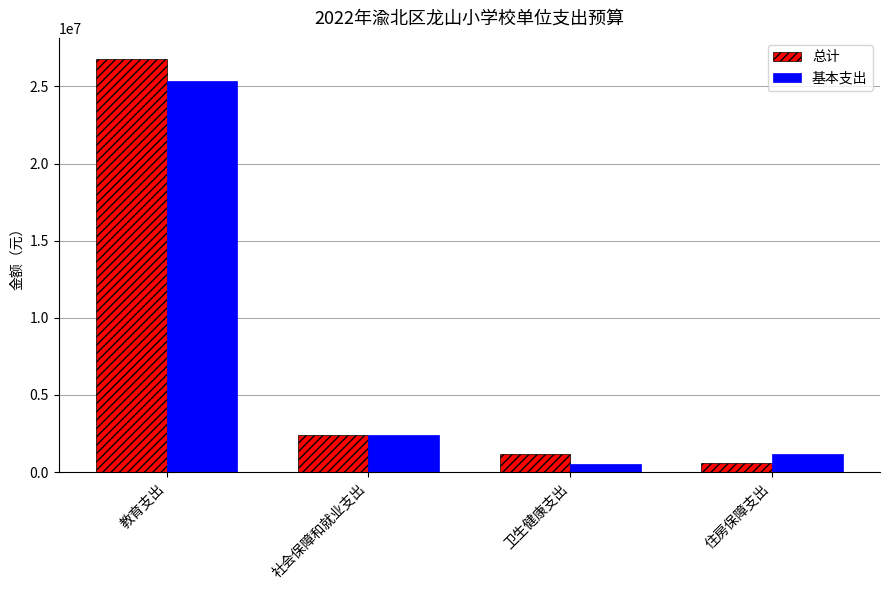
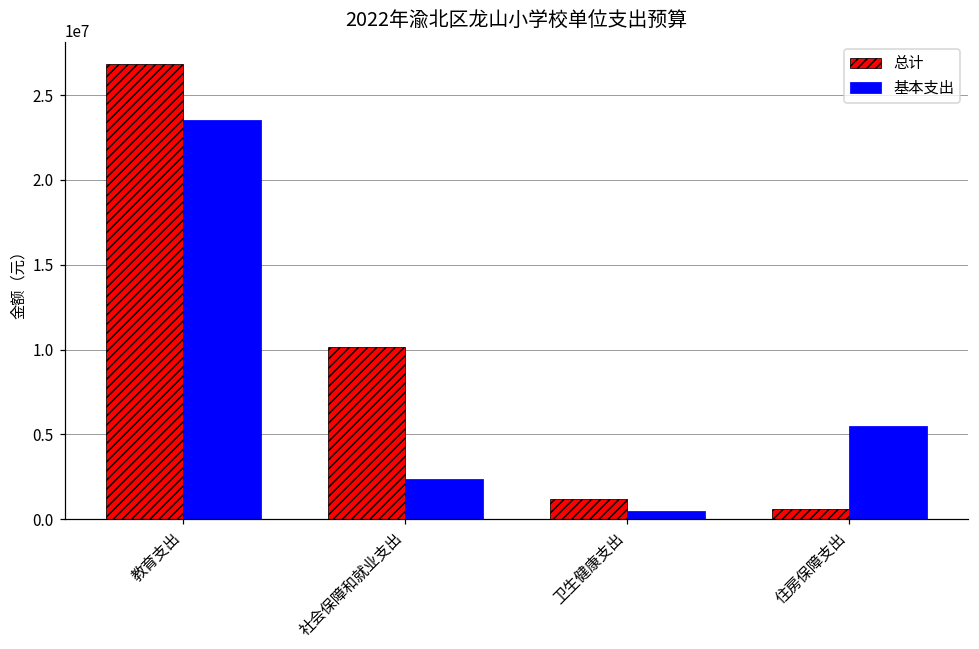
基本支出, 教育支出: 25400000 -> 23500000
总计, 社会保障和就业支出: 2400000 -> 10200000
基本支出, 住房保障支出: 1200000 -> 5500000
